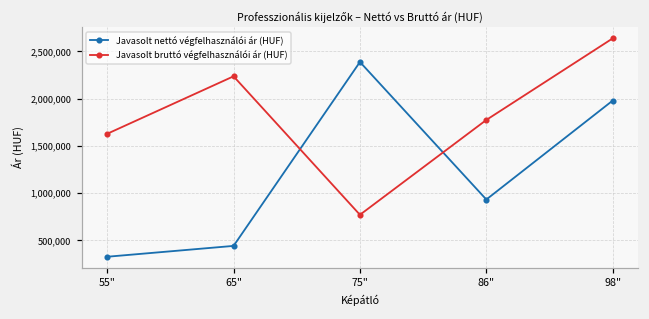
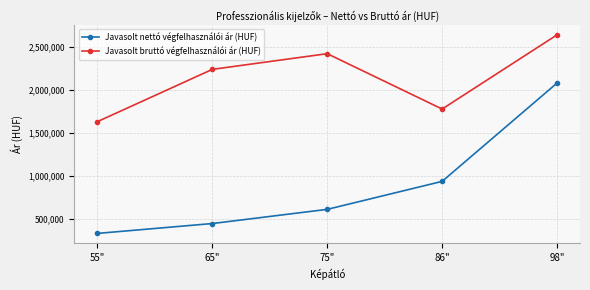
Javasolt nettó végfelhasználói ár (HUF), 75": 2,400,000 -> 600,000
Javasolt bruttó végfelhasználói ár (HUF), 75": 800,000 -> 2,400,000
Javasolt nettó végfelhasználói ár (HUF), 98": 2,000,000 -> 2,100,000
